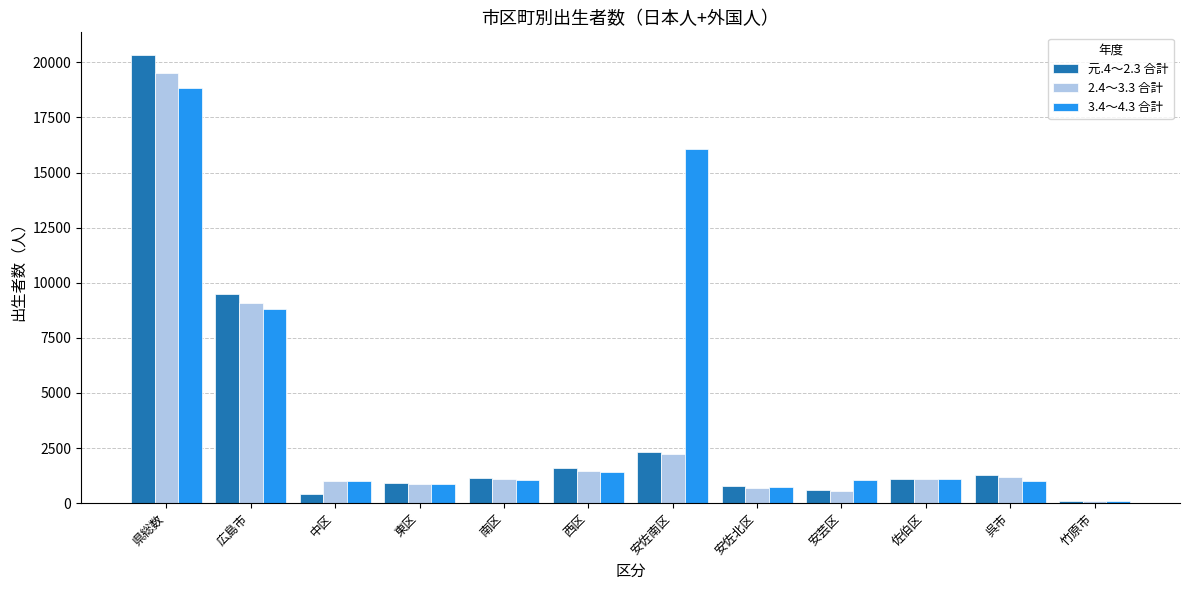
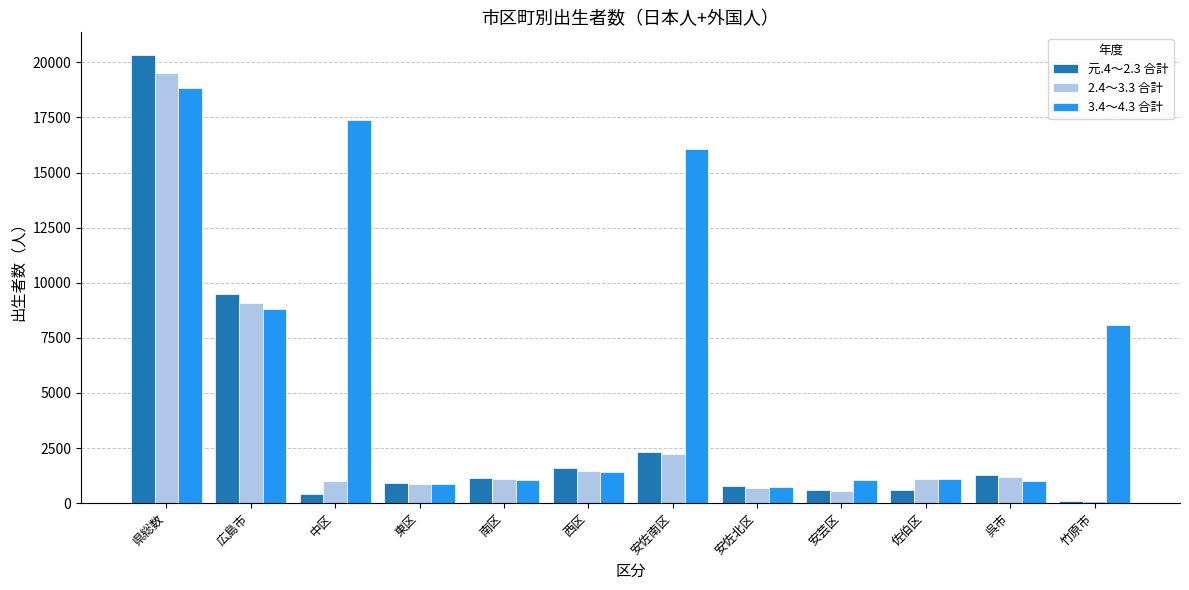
3.4～4.3 合計, 中区: 1000 -> 17400
元.4～2.3 合計, 佐伯区: 1100 -> 600
3.4～4.3 合計, 竹原市: 100 -> 8100
